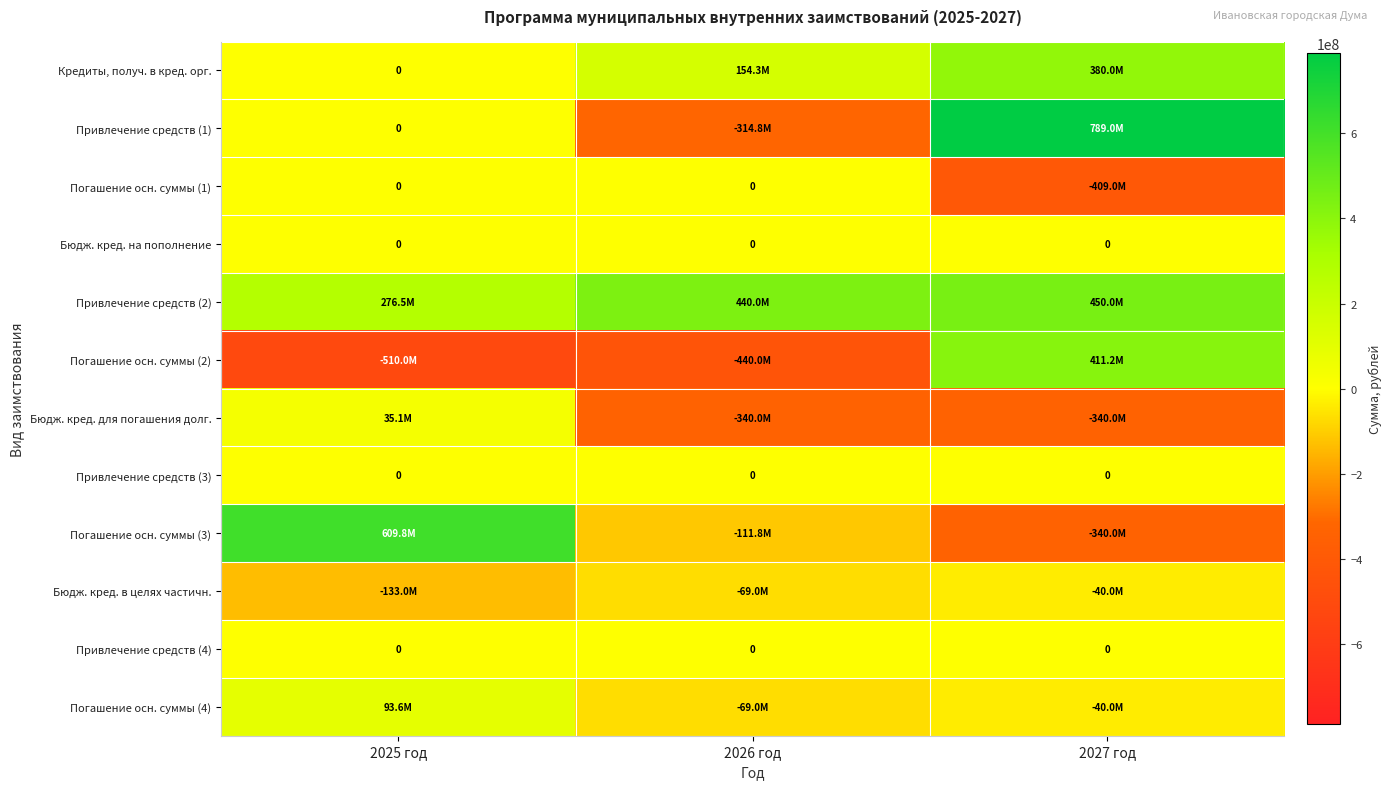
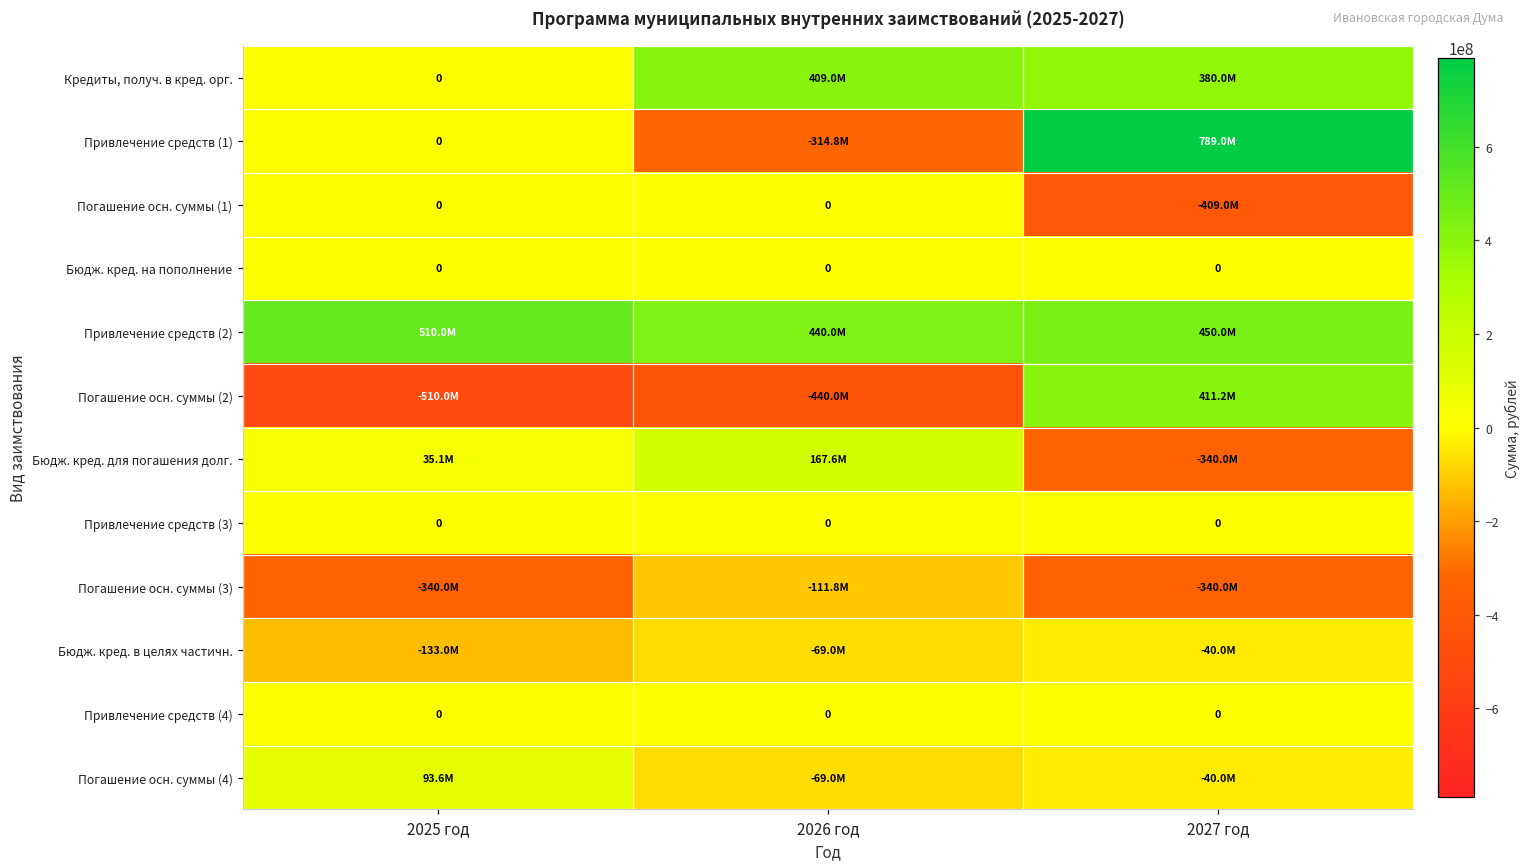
Кредиты, получ. в кред. орг., 2026 год: 154.3M -> 409.0M
Привлечение средств (2), 2025 год: 276.5M -> 510.0M
Бюдж. кред. для погашения долг., 2026 год: -340.0M -> 167.6M
Погашение осн. суммы (3), 2025 год: 609.8M -> -340.0M
